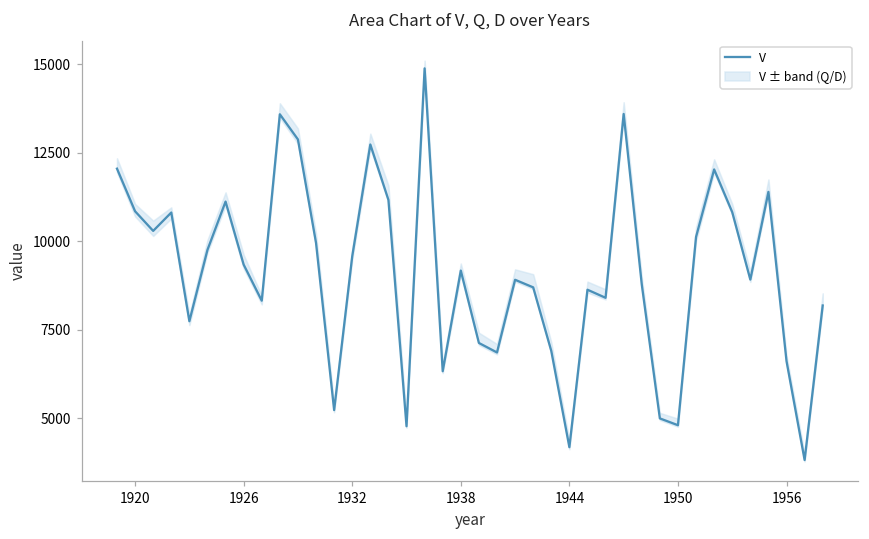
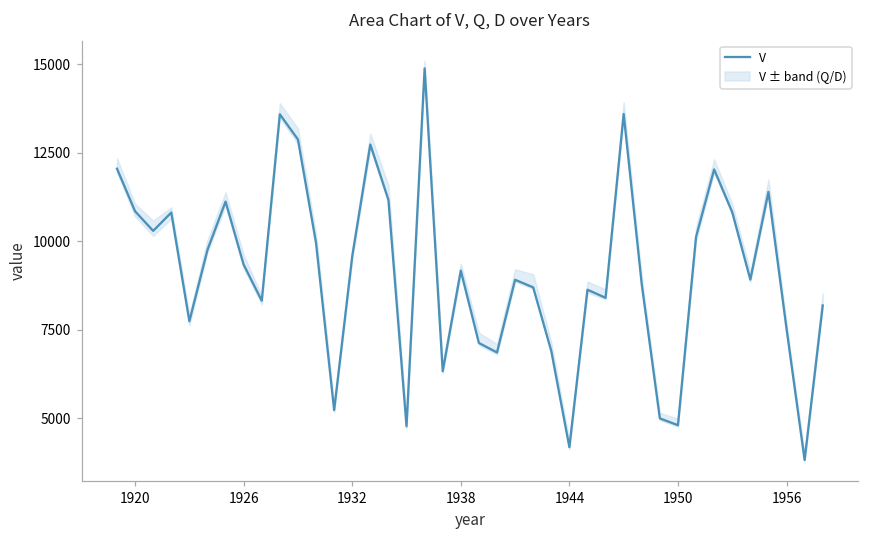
V, 1956: 6600 -> 7500
